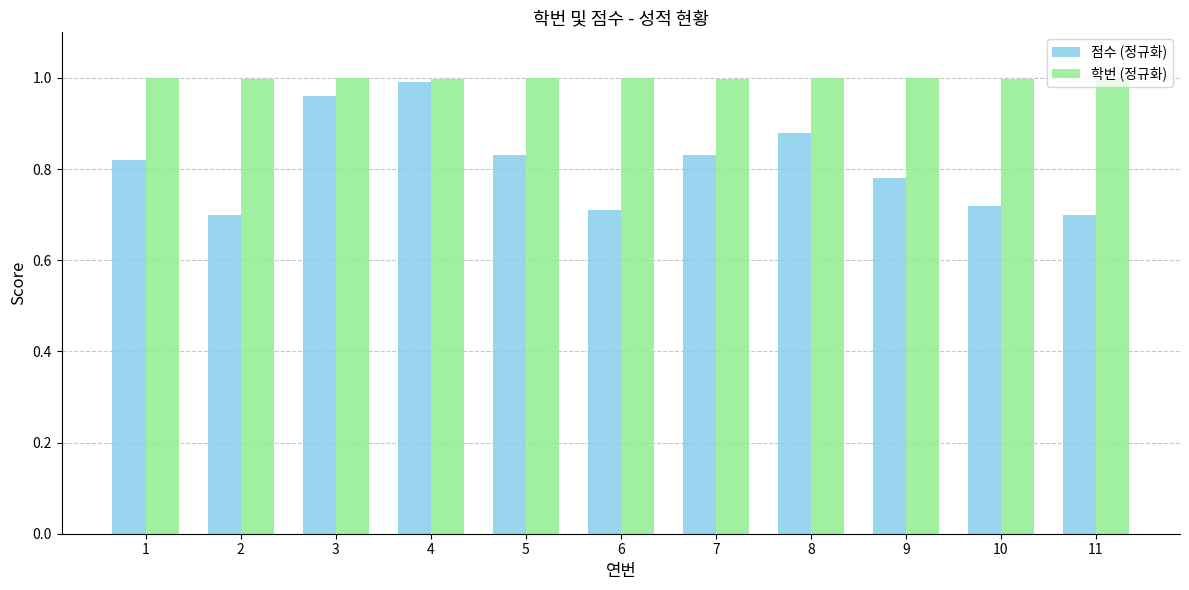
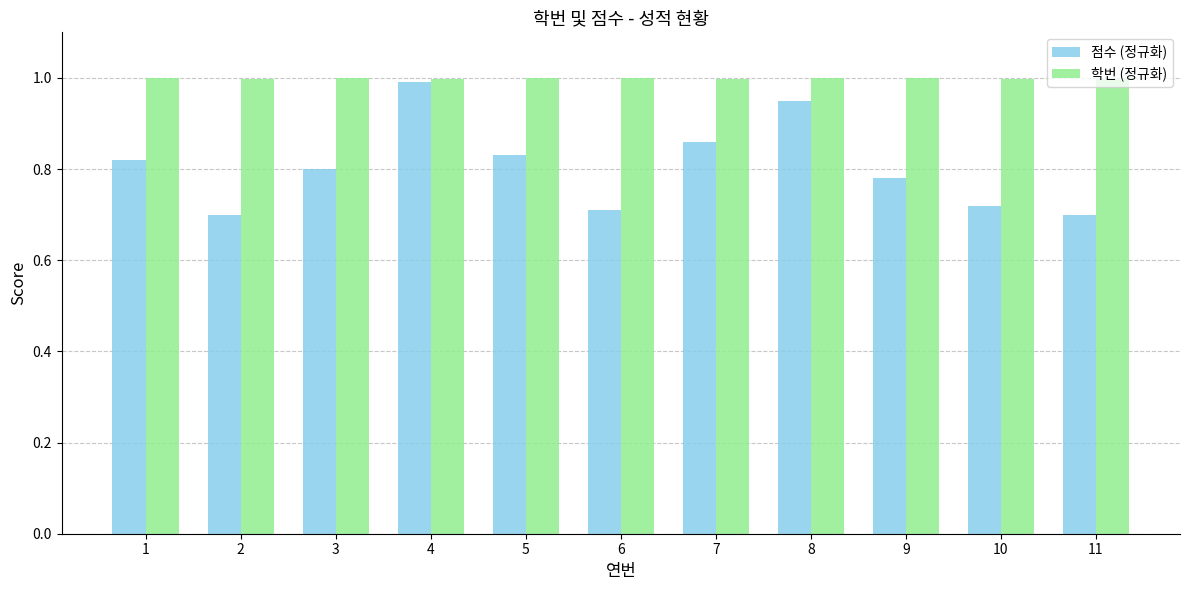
점수 (정규화), 3: 0.96 -> 0.80
점수 (정규화), 7: 0.83 -> 0.86
점수 (정규화), 8: 0.88 -> 0.95
